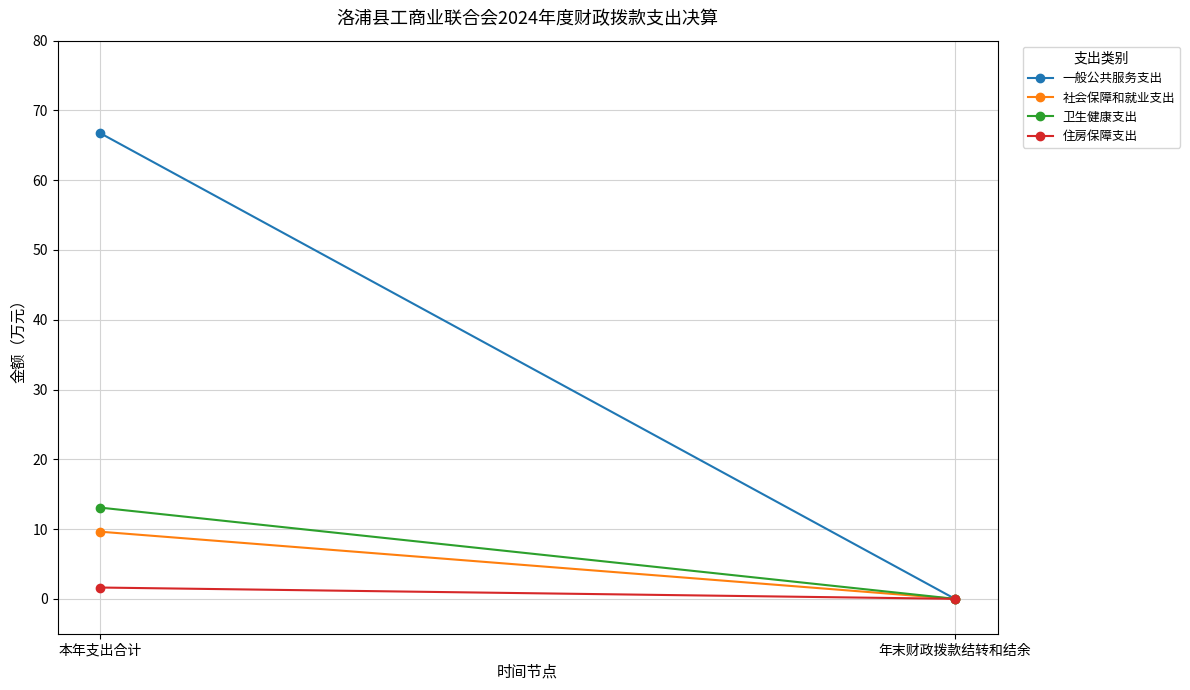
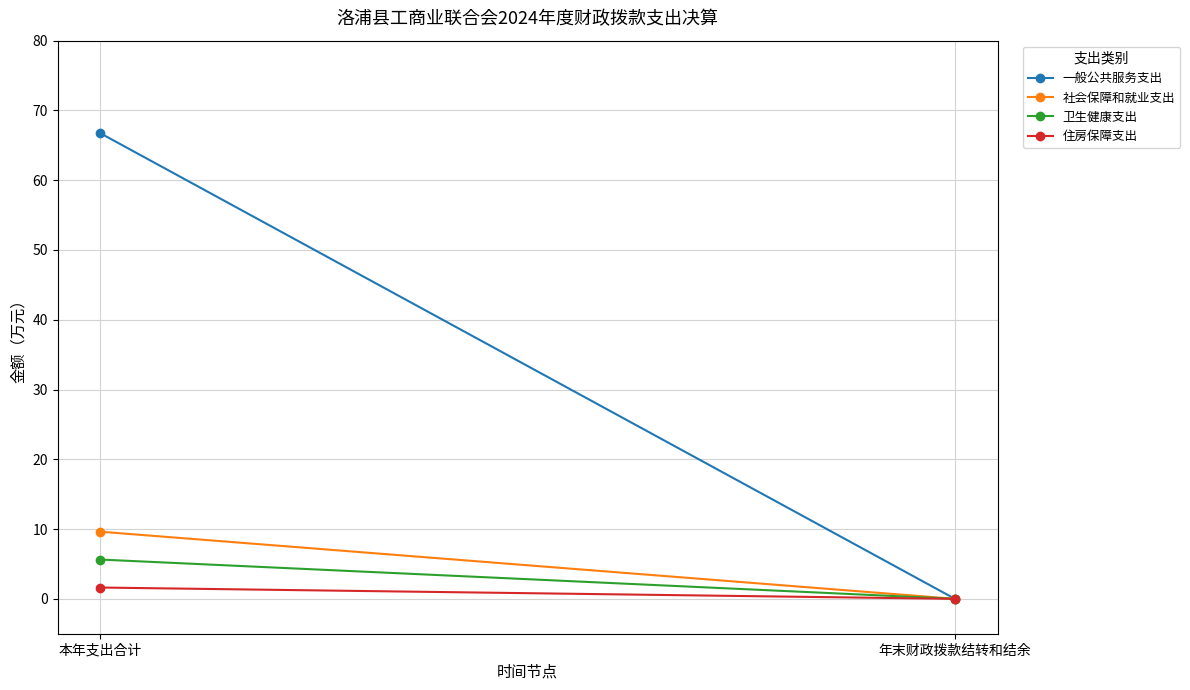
卫生健康支出, 本年支出合计: 13 -> 6
